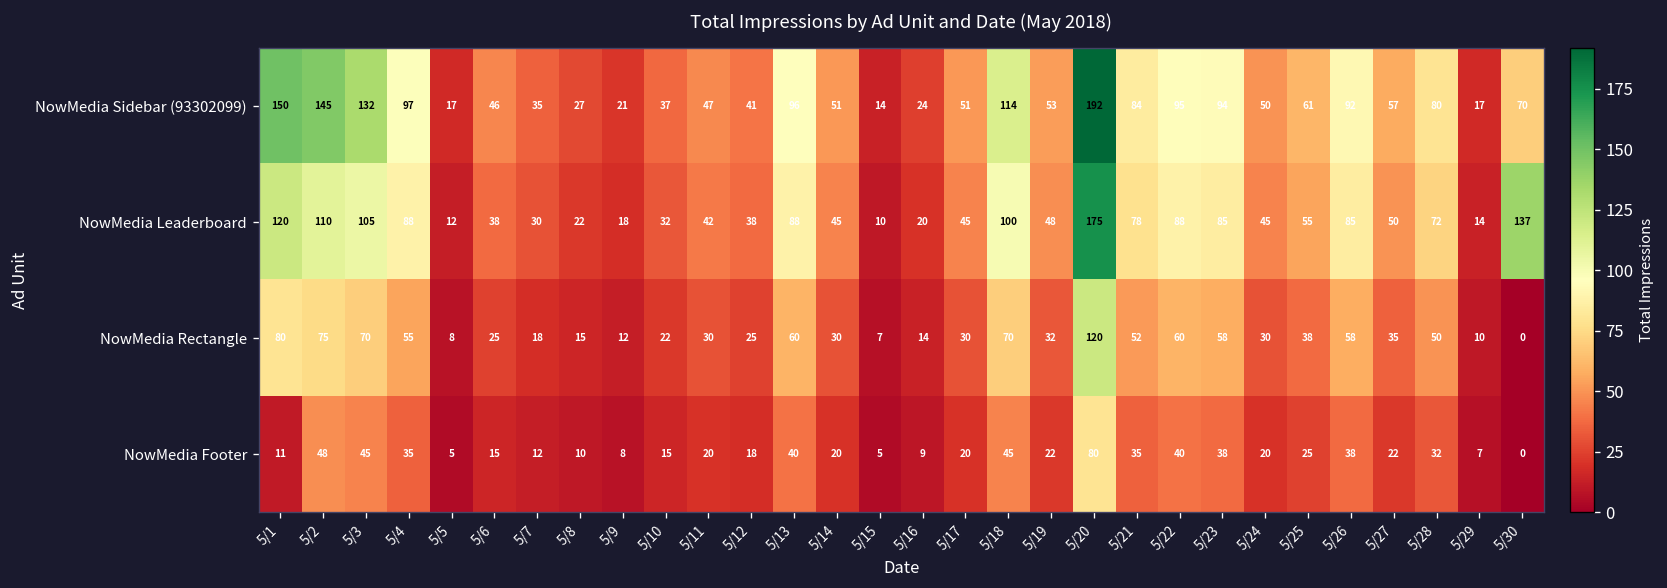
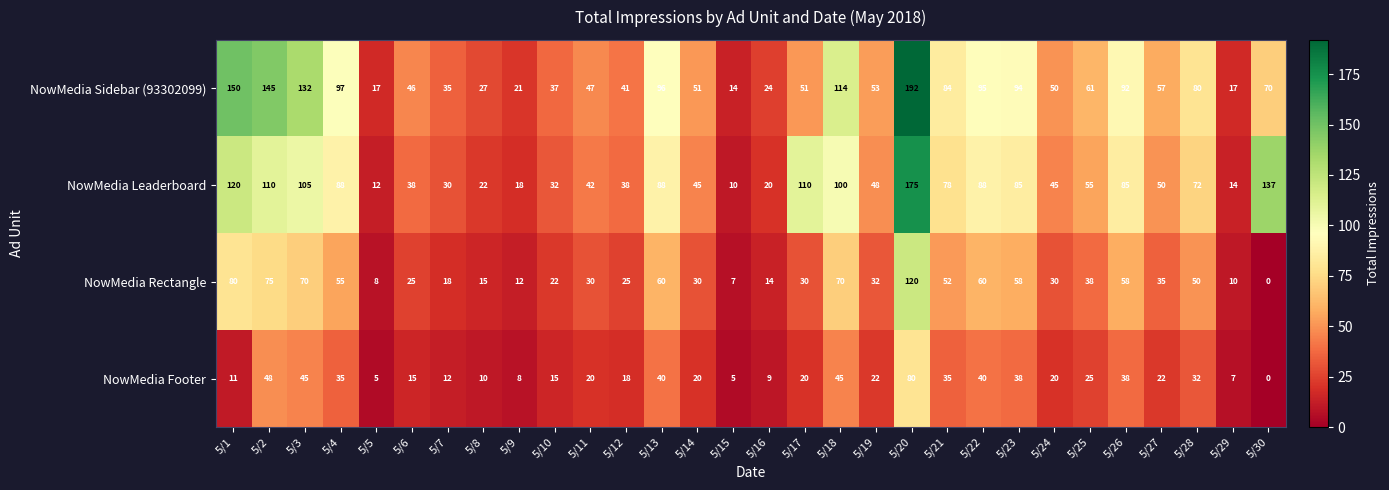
NowMedia Leaderboard, 5/17: 45 -> 110
